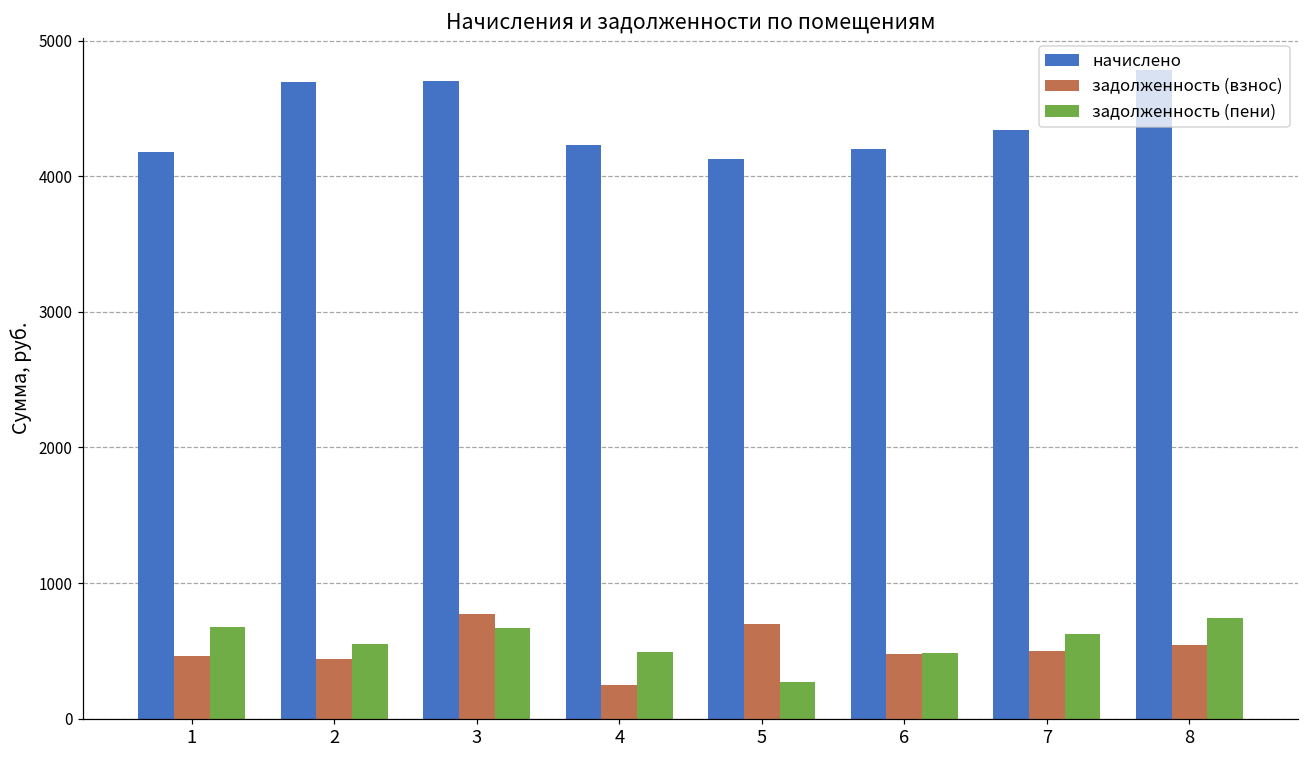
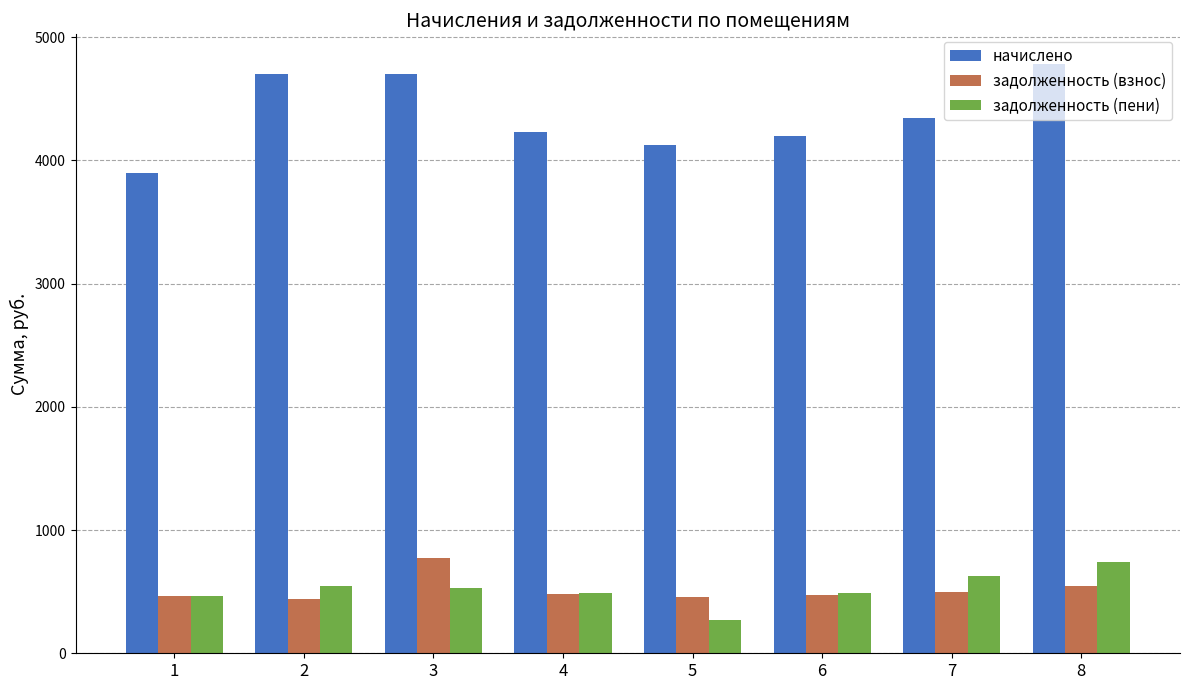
начислено, 1: 4180 -> 3890
задолженность (пени), 1: 670 -> 460
задолженность (пени), 3: 670 -> 530
задолженность (взнос), 4: 250 -> 480
задолженность (взнос), 5: 700 -> 460
